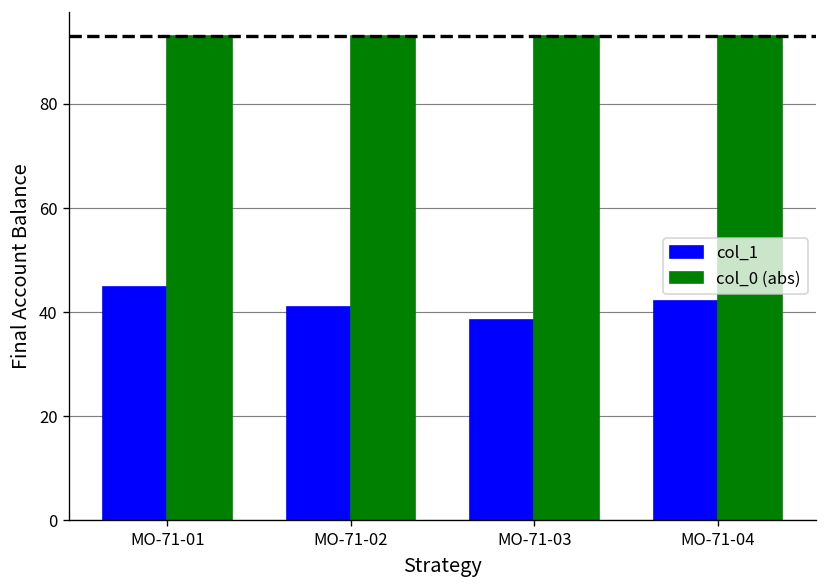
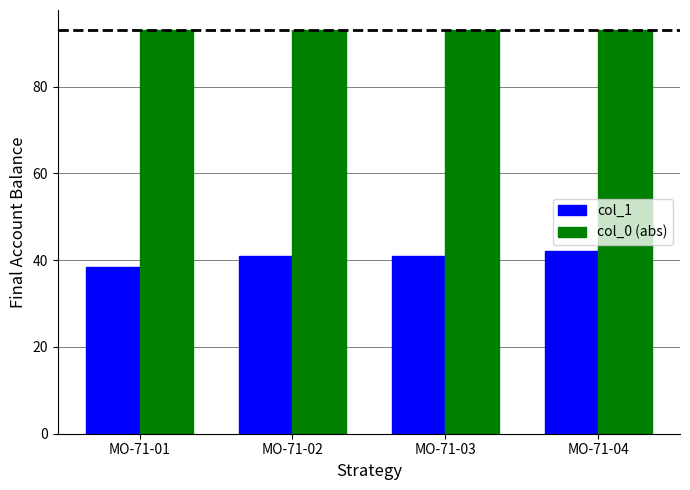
col_1, MO-71-01: 45 -> 38
col_1, MO-71-03: 38 -> 41
